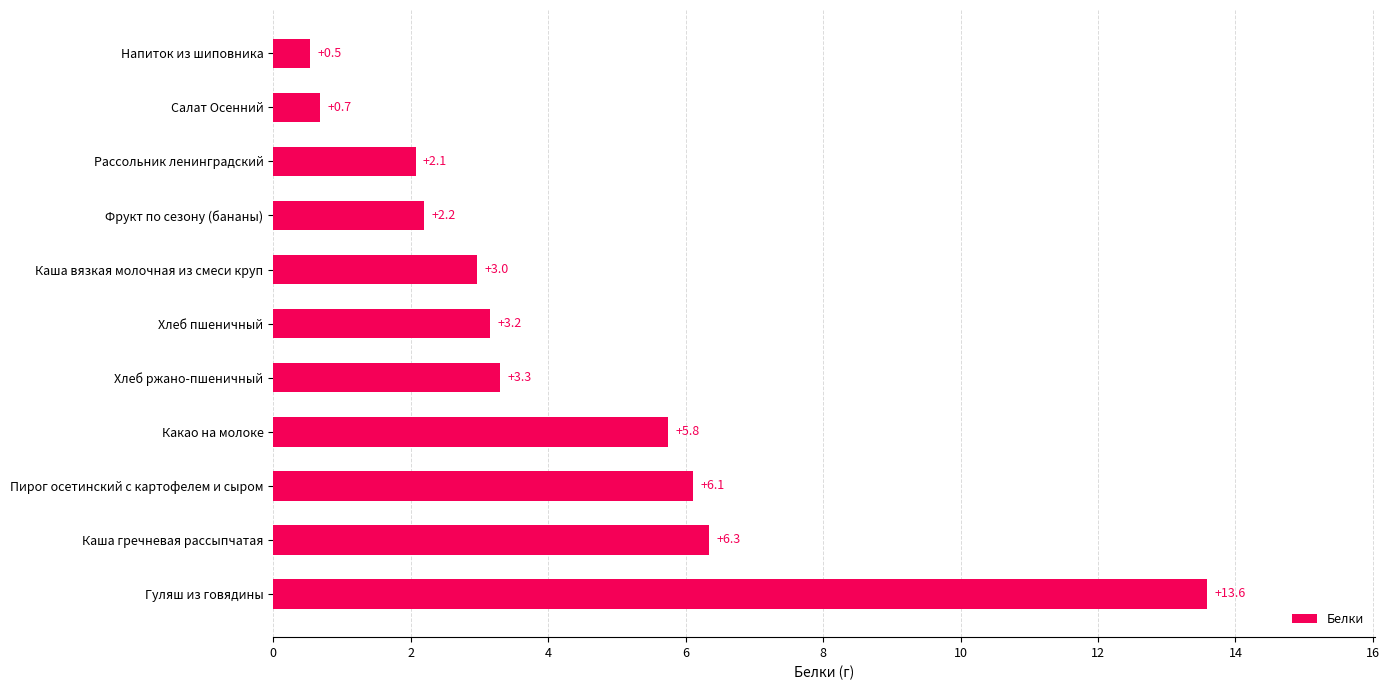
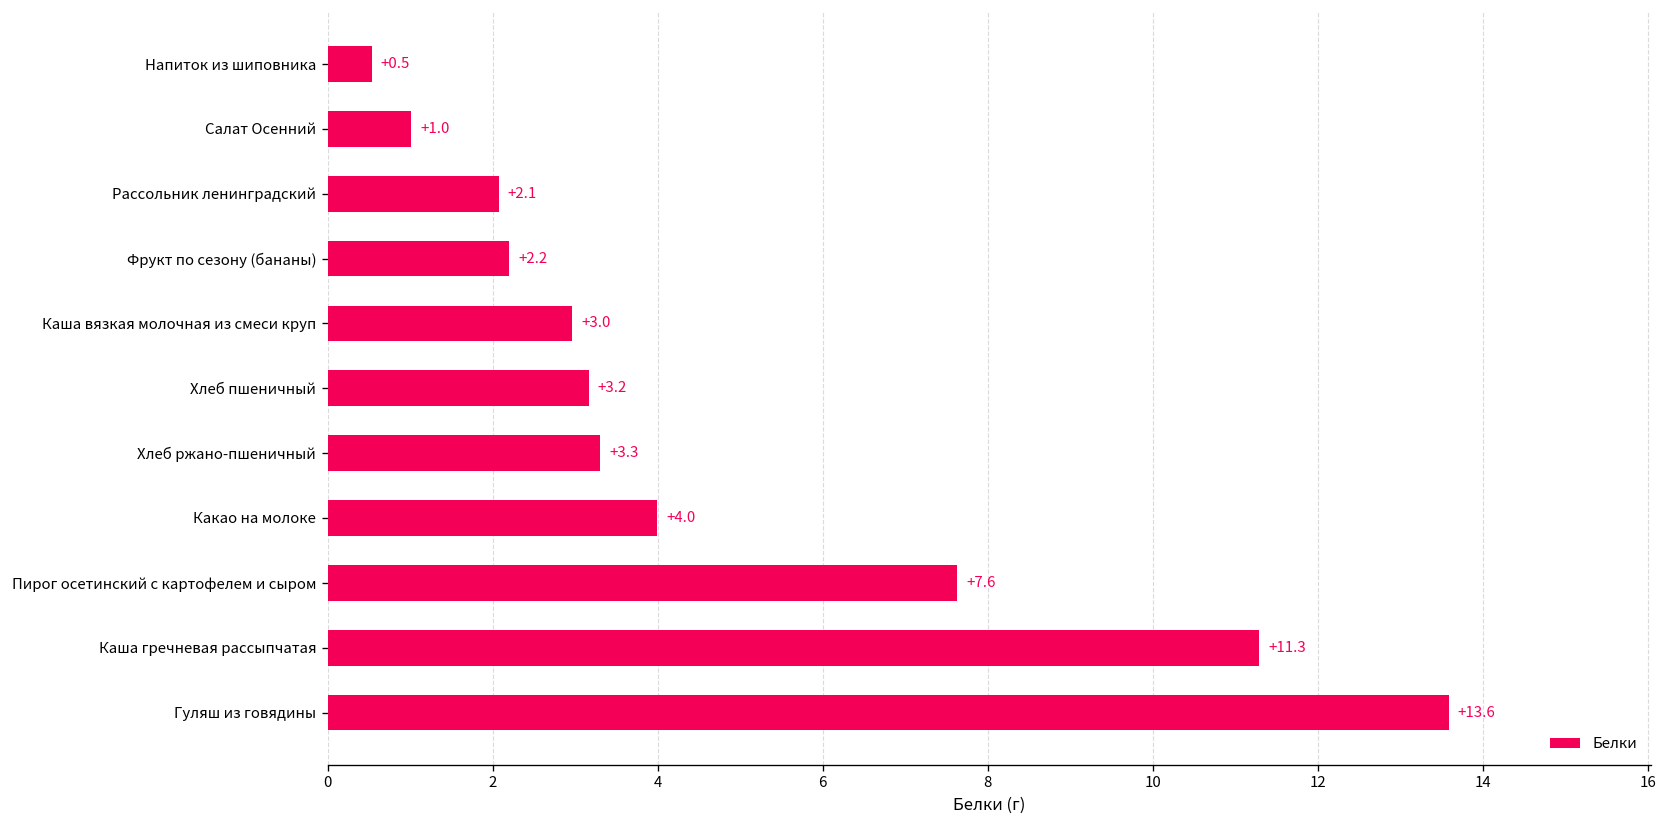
Салат Осенний: +0.7 -> +1.0
Какао на молоке: +5.8 -> +4.0
Пирог осетинский с картофелем и сыром: +6.1 -> +7.6
Каша гречневая рассыпчатая: +6.3 -> +11.3
